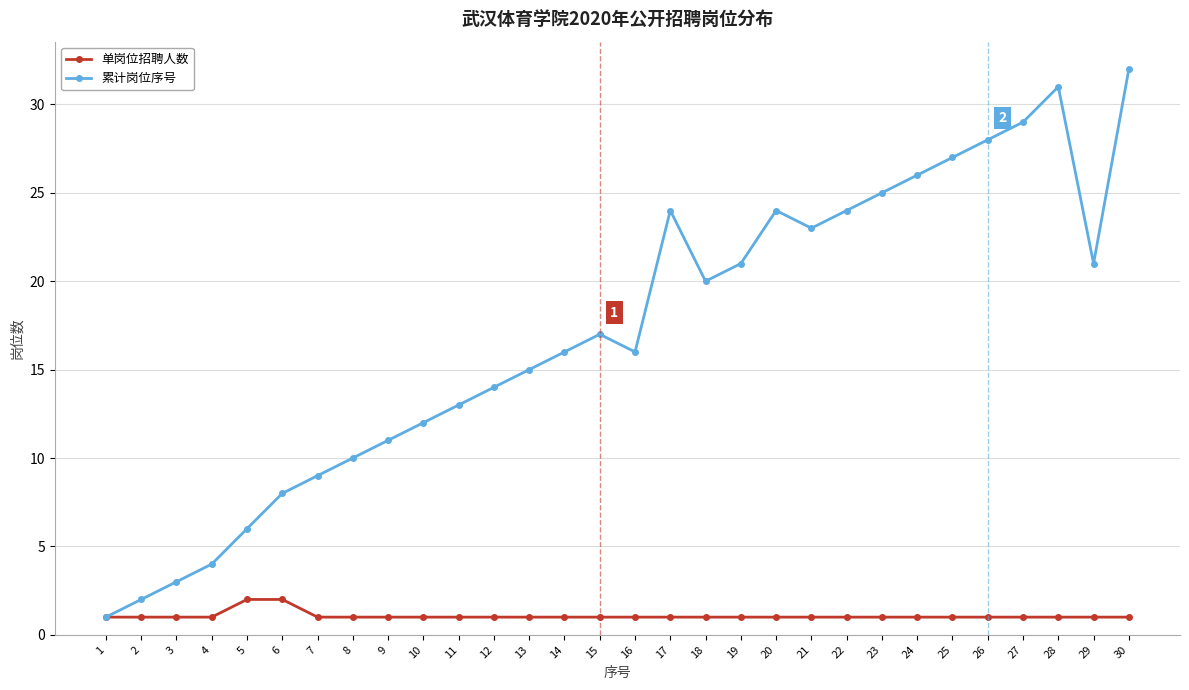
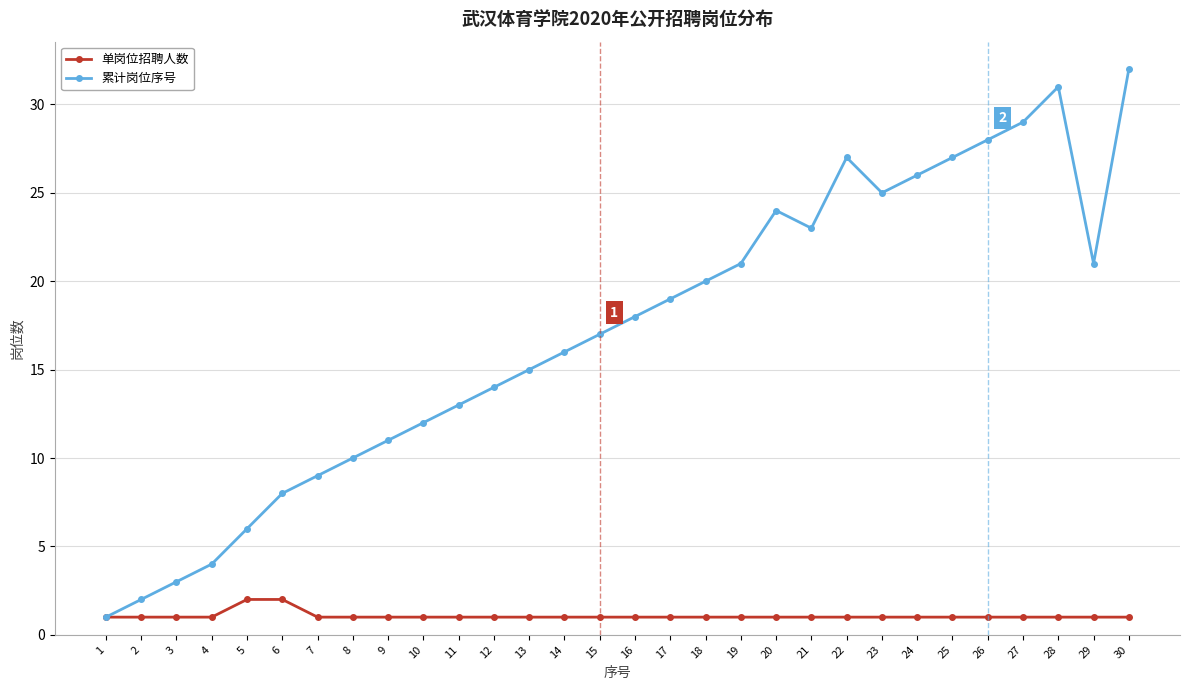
累计岗位序号, 16: 16 -> 18
累计岗位序号, 17: 24 -> 19
累计岗位序号, 22: 24 -> 27
